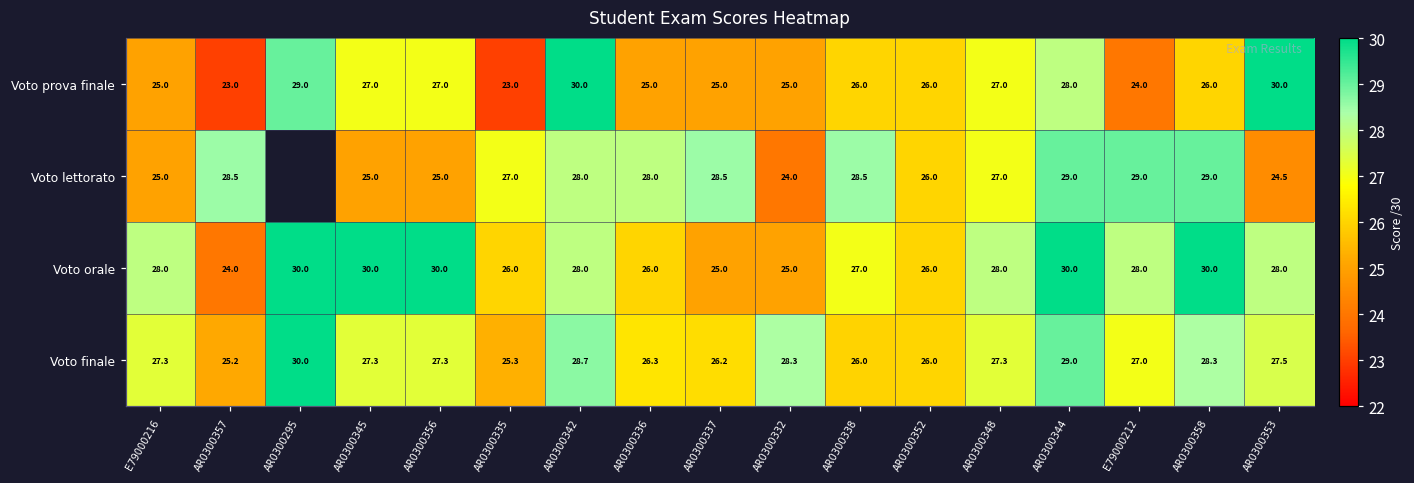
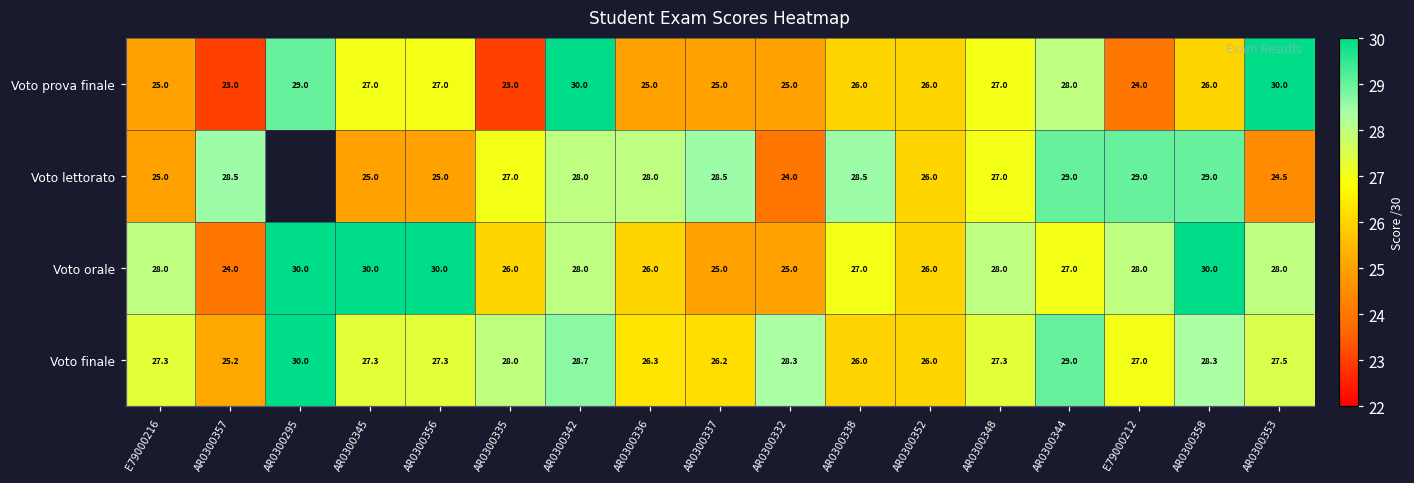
Voto orale, AR0300344: 30.0 -> 27.0
Voto finale, AR0300335: 25.3 -> 28.0
